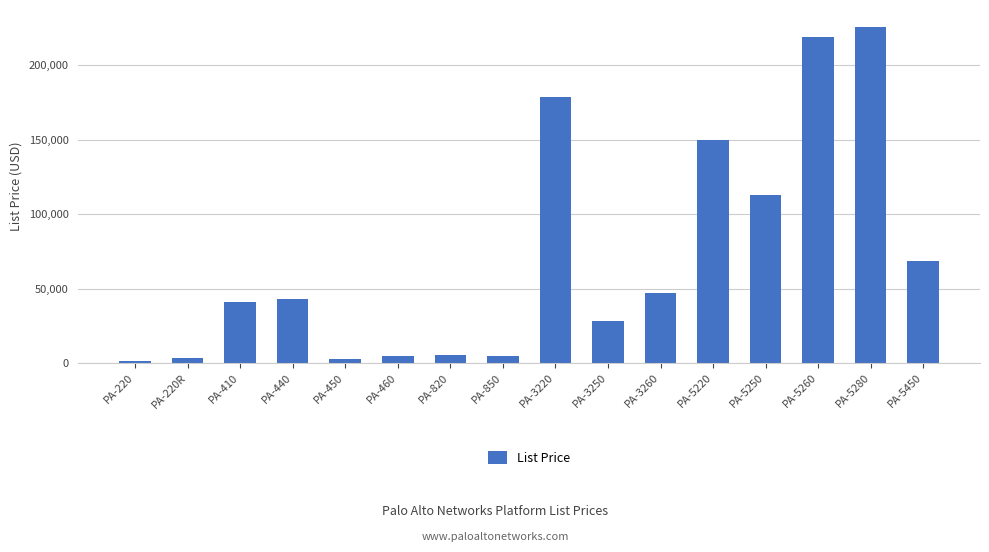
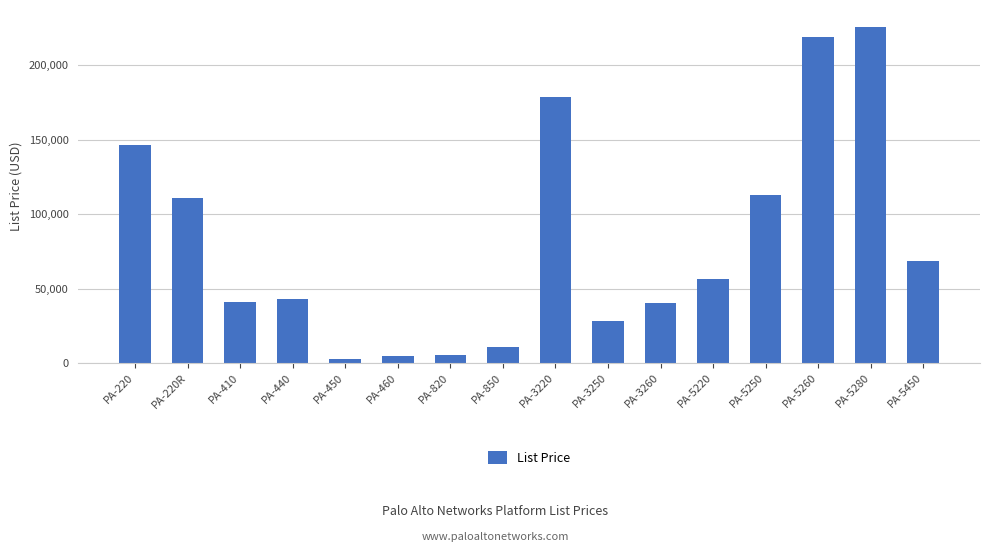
PA-220: 1,000 -> 146,000
PA-220R: 3,000 -> 111,000
PA-850: 5,000 -> 11,000
PA-3260: 47,000 -> 41,000
PA-5220: 149,000 -> 56,000
